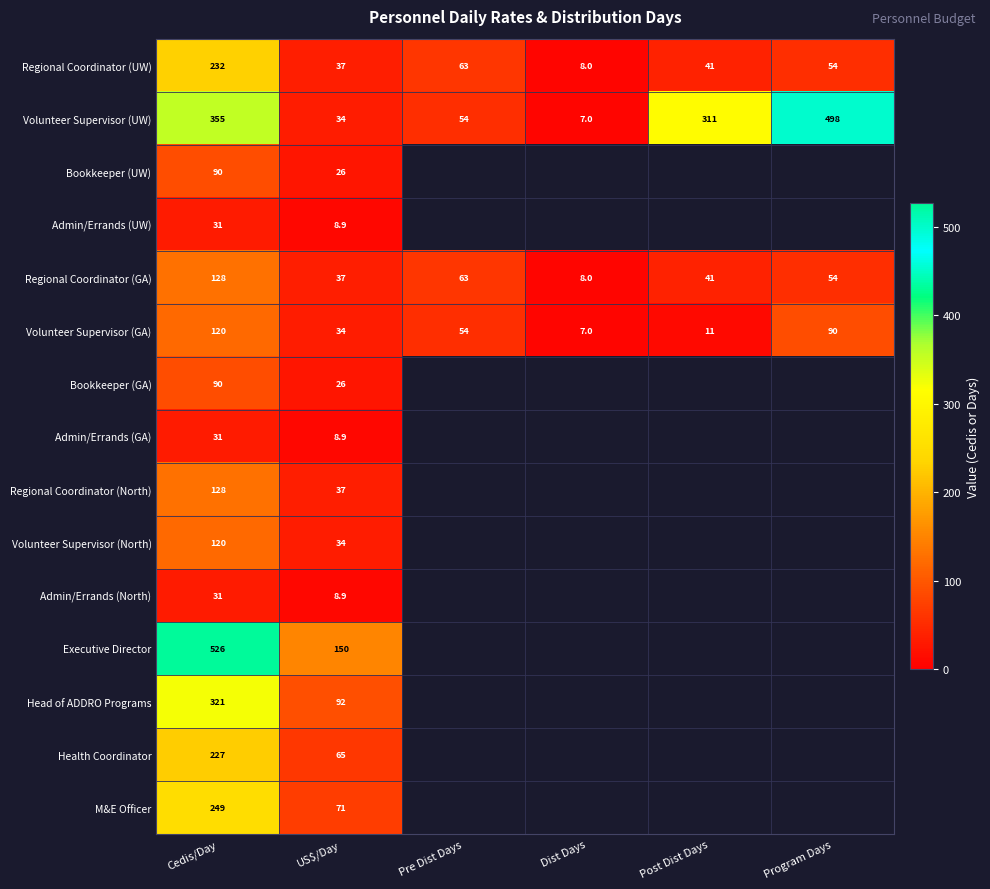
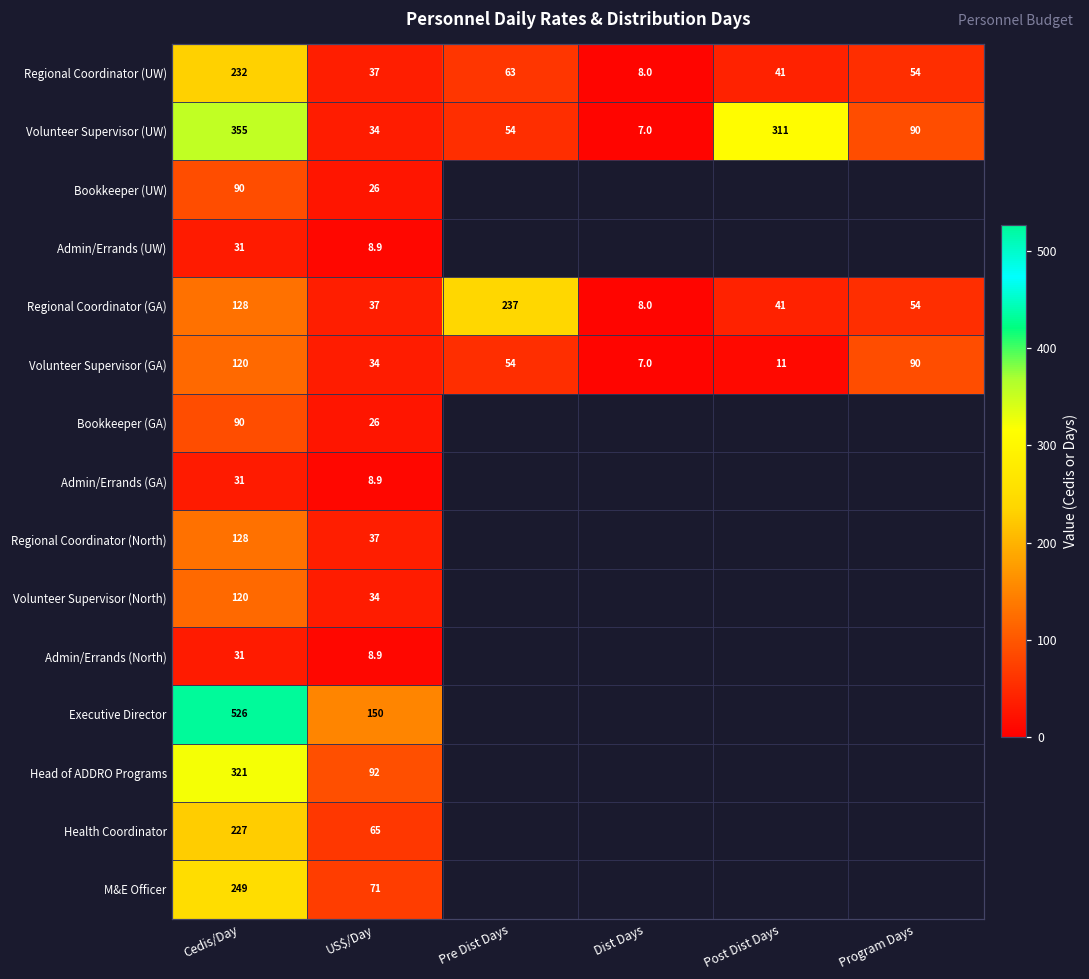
Volunteer Supervisor (UW), Program Days: 498 -> 90
Regional Coordinator (GA), Pre Dist Days: 63 -> 237
